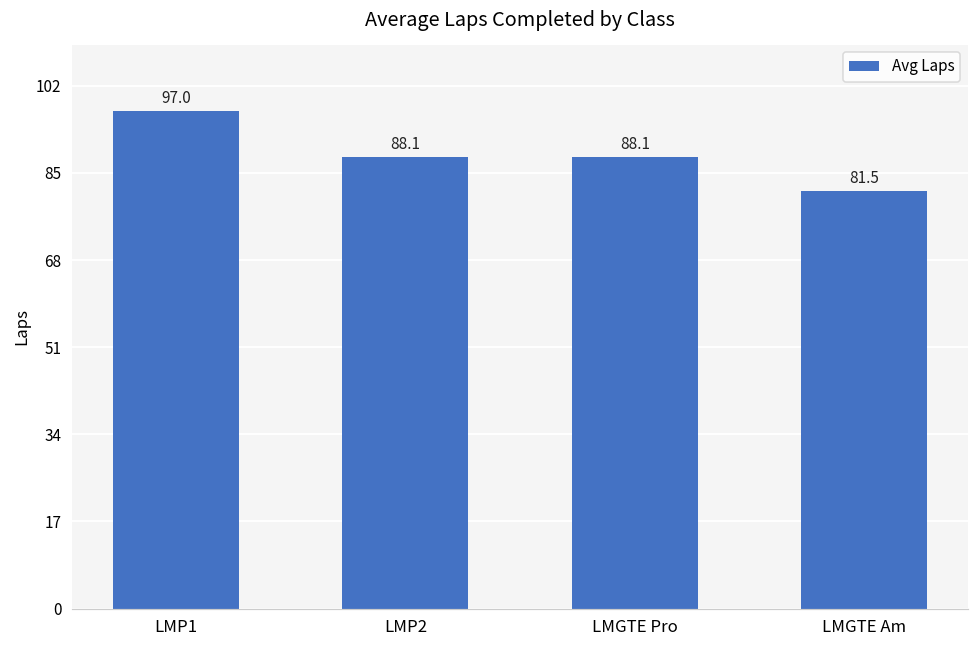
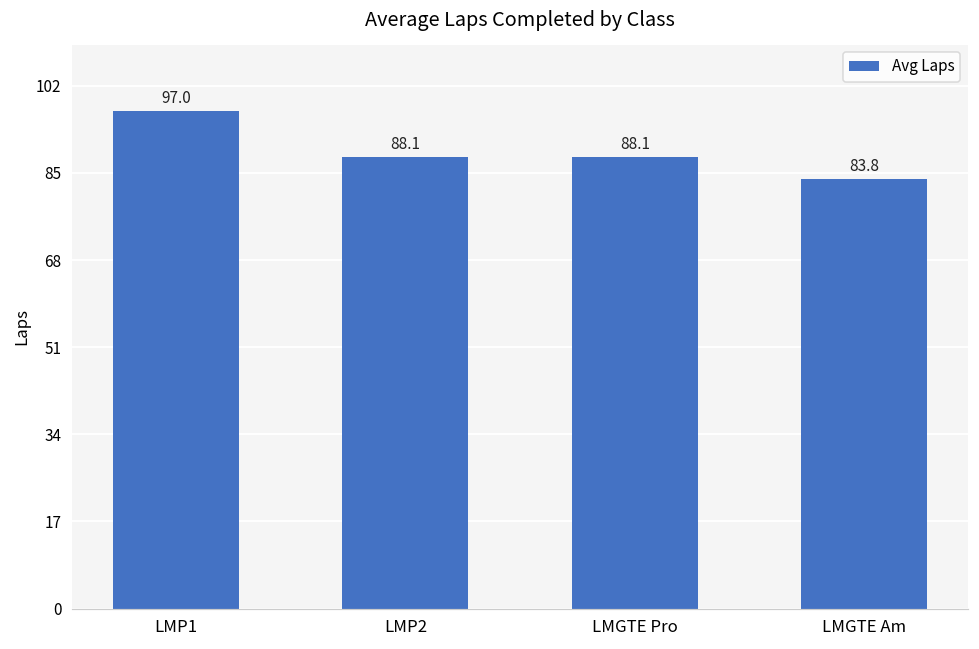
LMGTE Am: 81.5 -> 83.8
